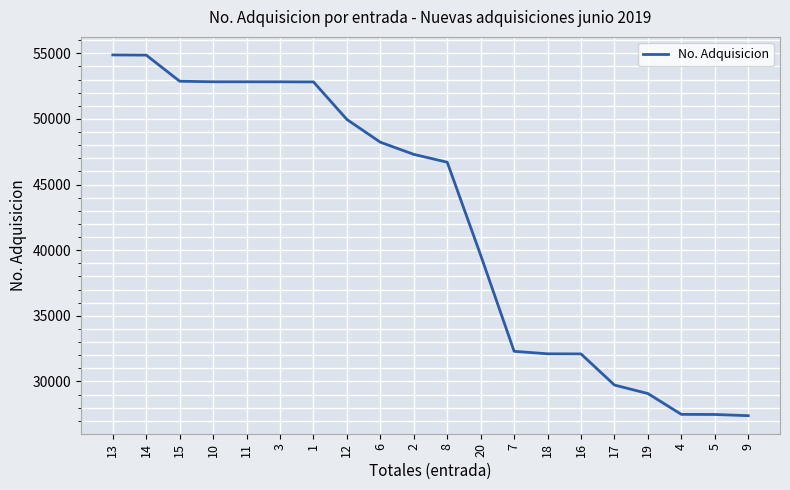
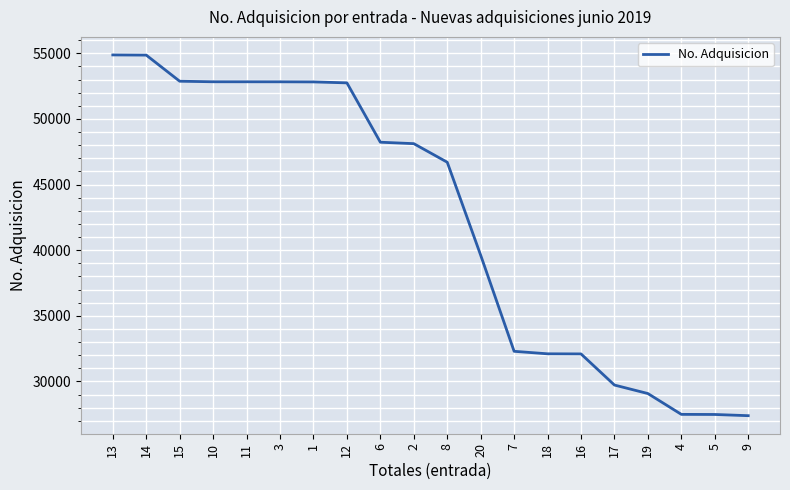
12: 50000 -> 52700
2: 47300 -> 48100
